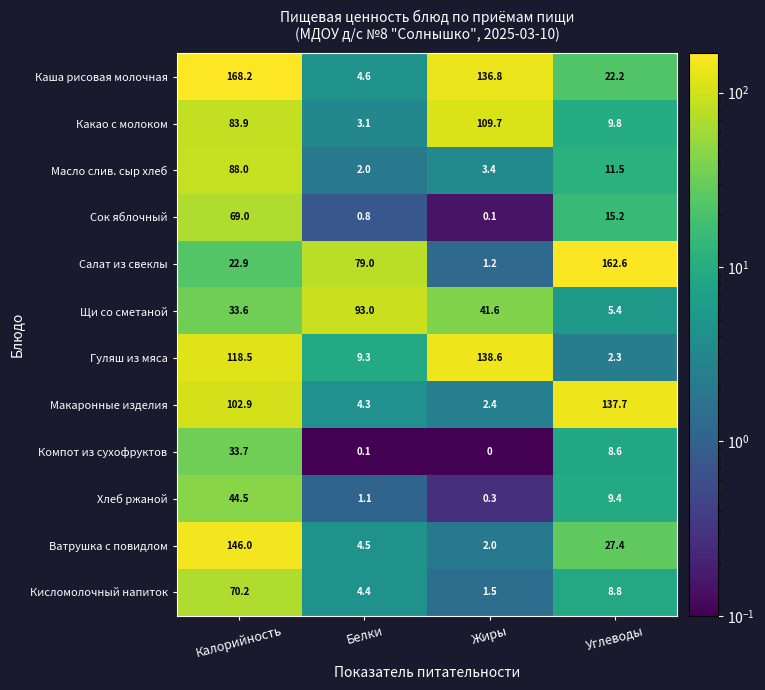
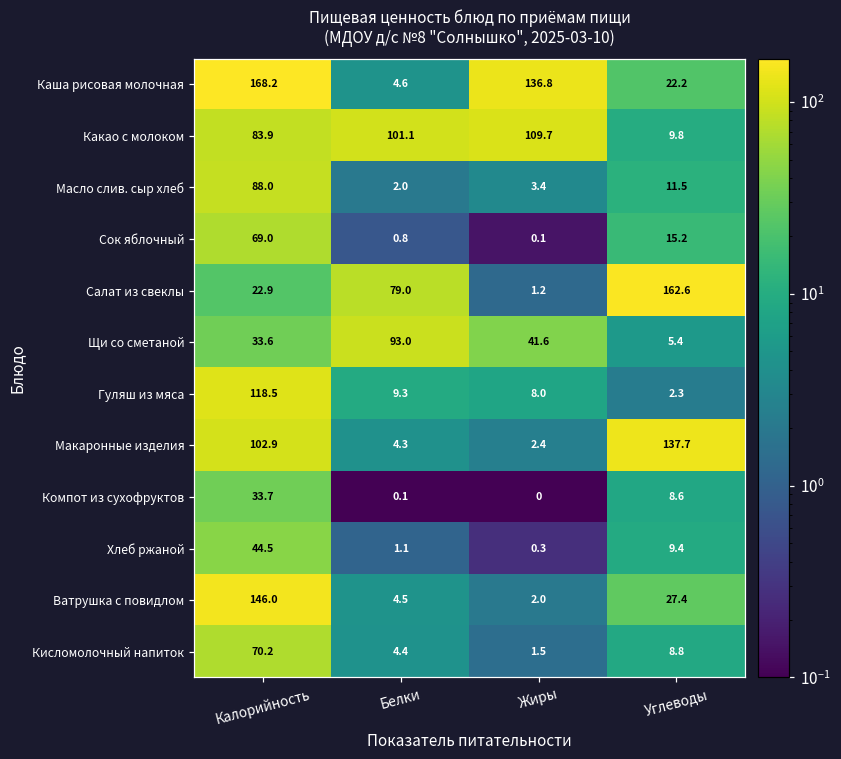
Какао с молоком, Белки: 3.1 -> 101.1
Гуляш из мяса, Жиры: 138.6 -> 8.0
